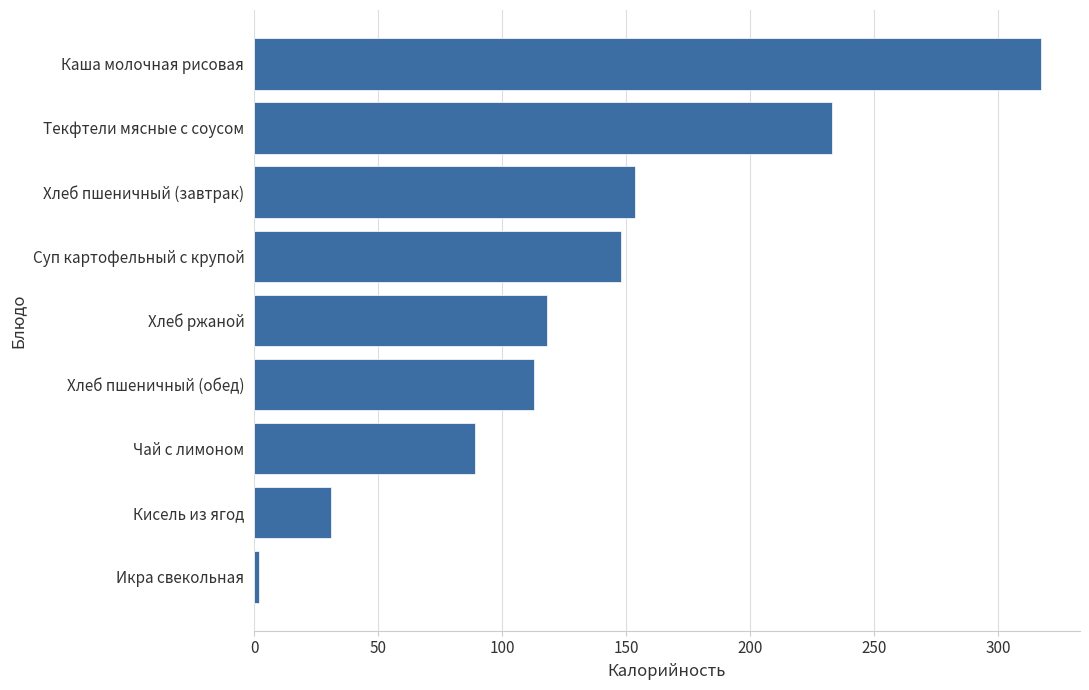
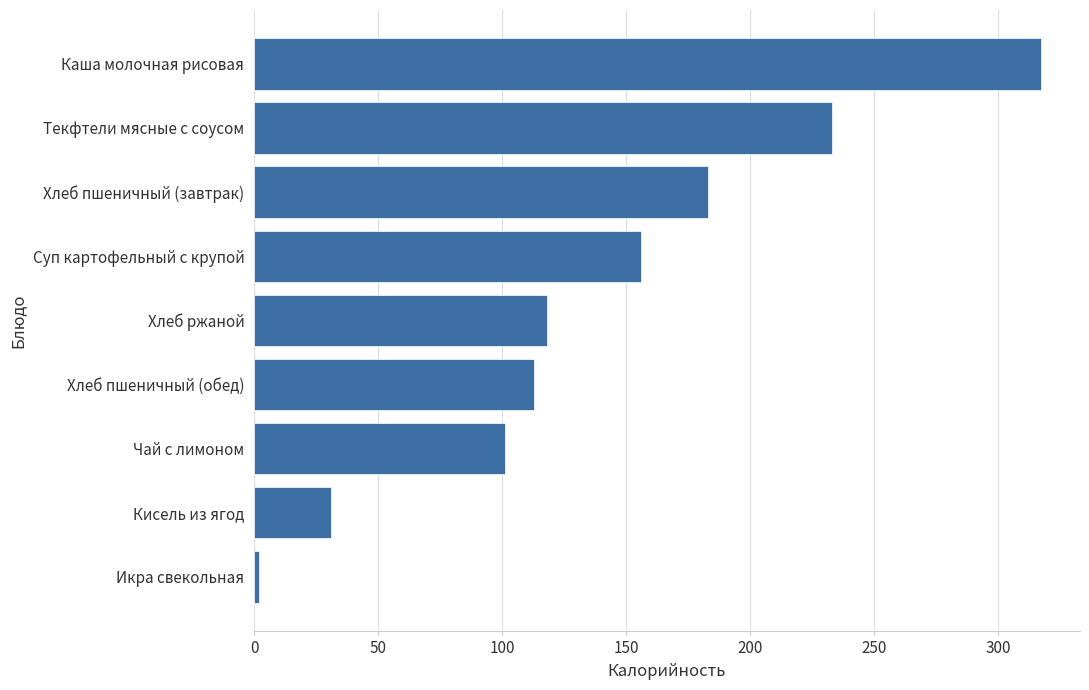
Хлеб пшеничный (завтрак): 153 -> 183
Суп картофельный с крупой: 148 -> 156
Чай с лимоном: 89 -> 101
